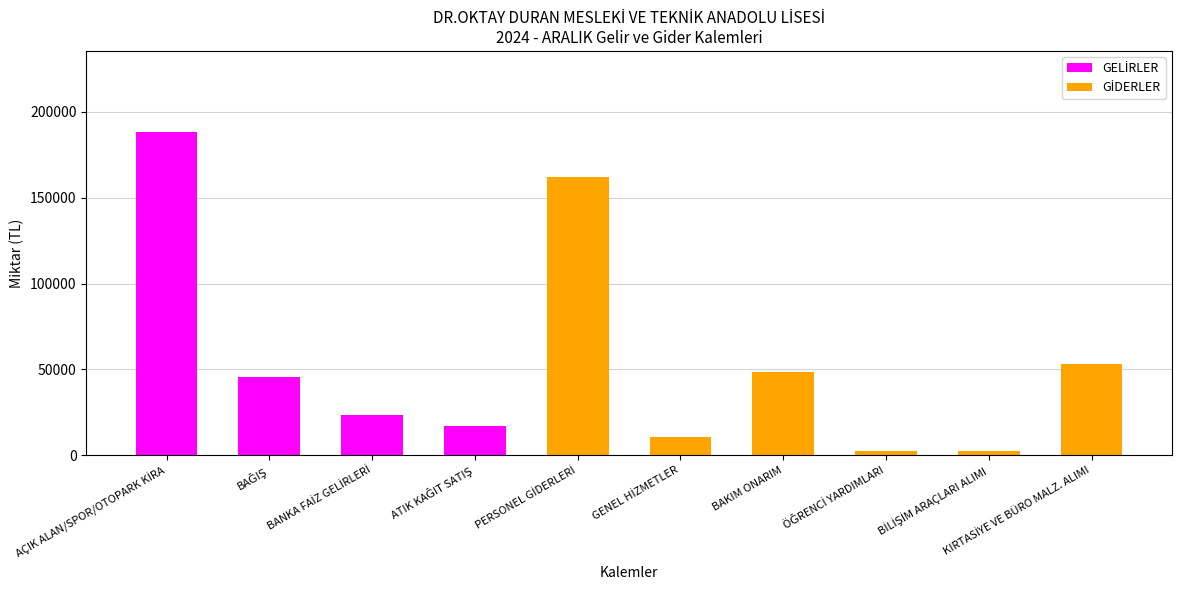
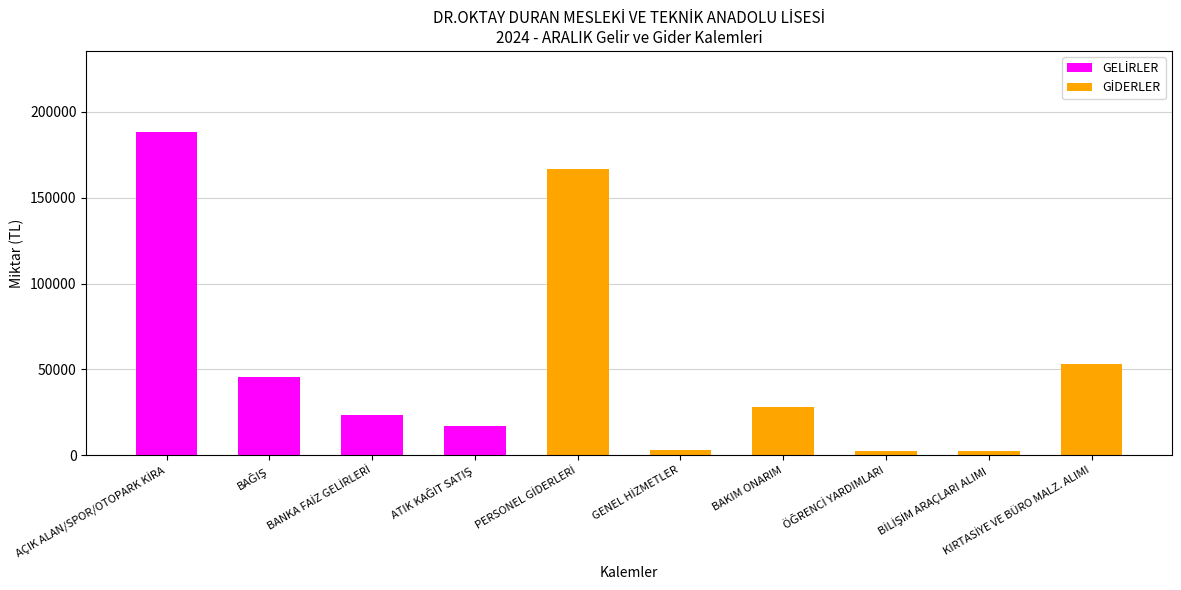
GİDERLER, PERSONEL GİDERLERİ: 162000 -> 167000
GİDERLER, GENEL HİZMETLER: 11000 -> 3000
GİDERLER, BAKIM ONARIM: 48000 -> 28000
